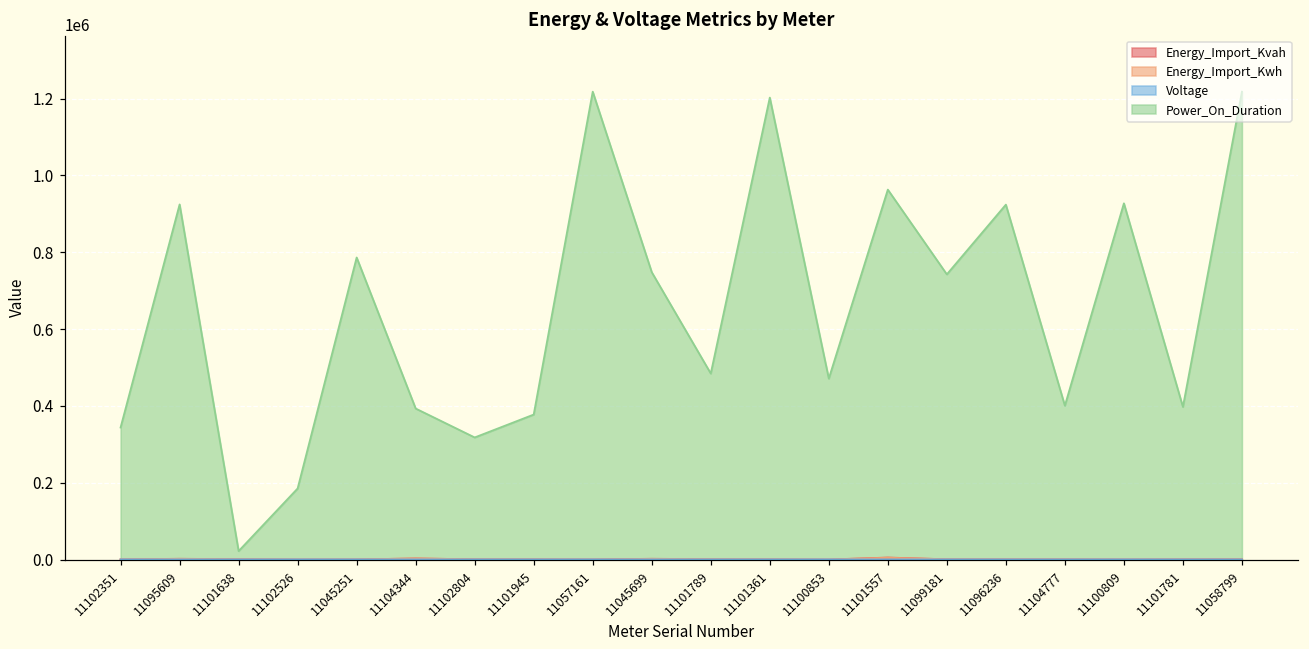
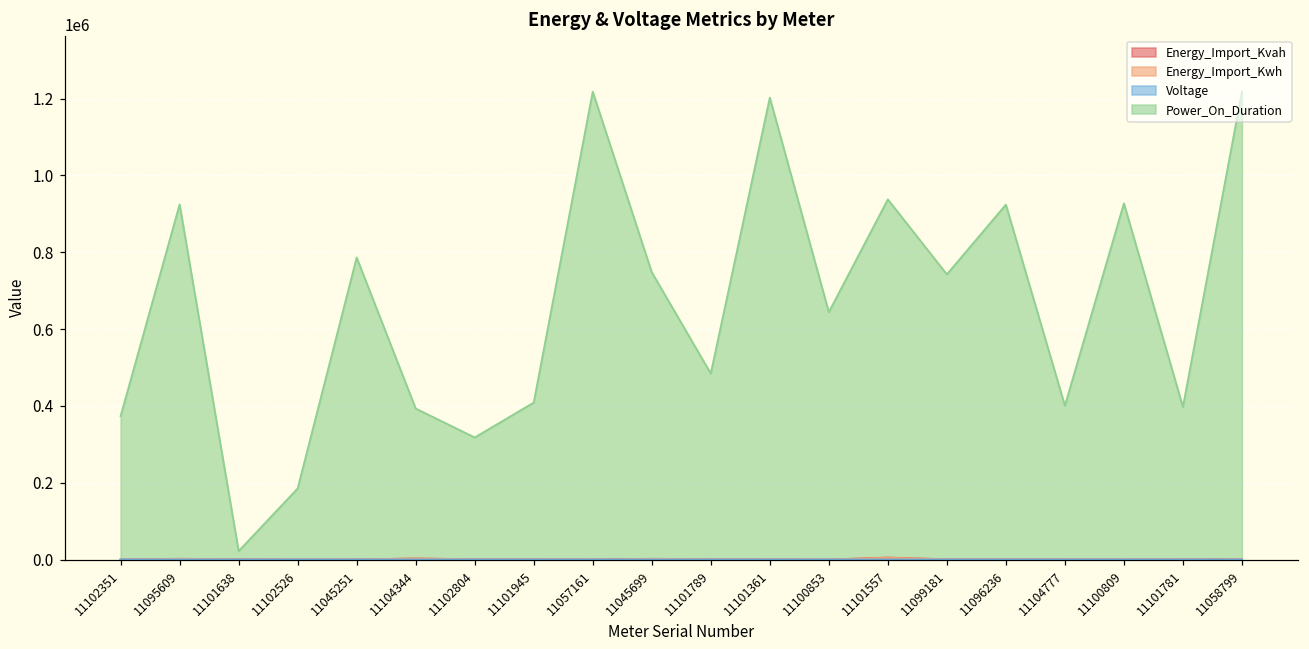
Power_On_Duration, 11102351: 340000 -> 370000
Power_On_Duration, 11101945: 380000 -> 410000
Power_On_Duration, 11100853: 470000 -> 640000
Power_On_Duration, 11101557: 960000 -> 940000
